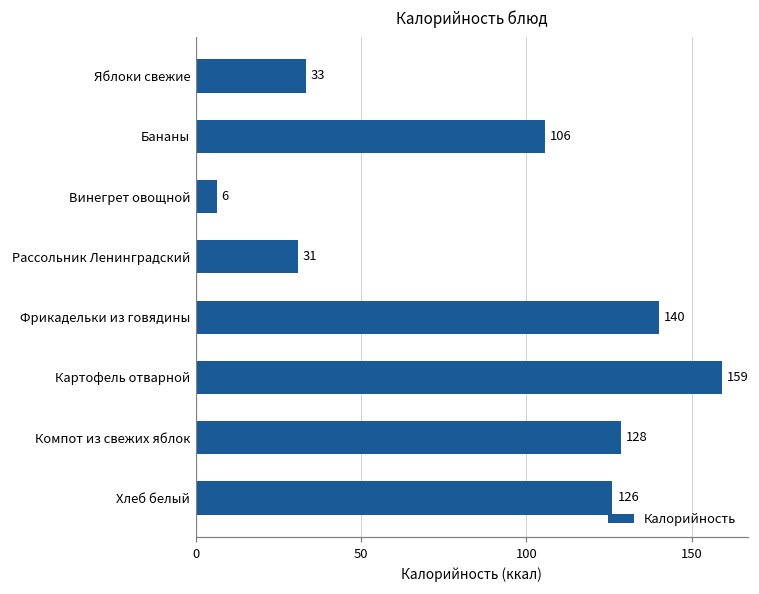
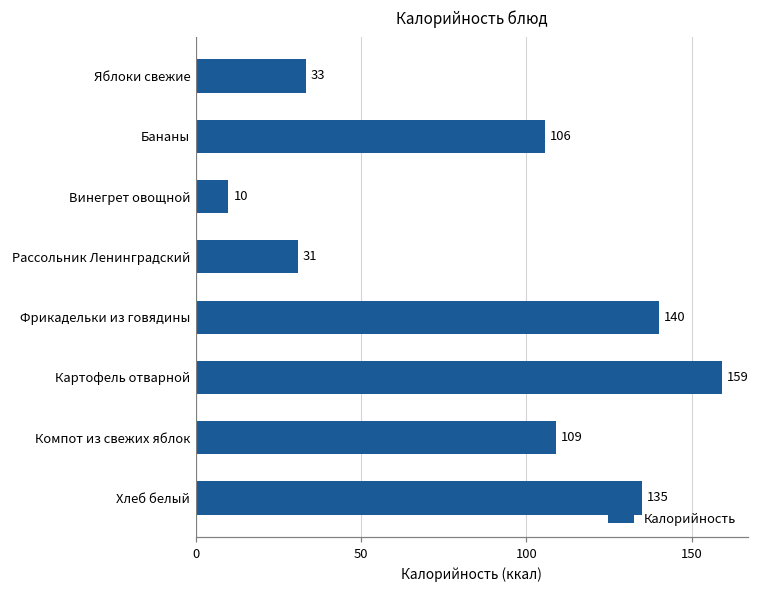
Винегрет овощной: 6 -> 10
Компот из свежих яблок: 128 -> 109
Хлеб белый: 126 -> 135
